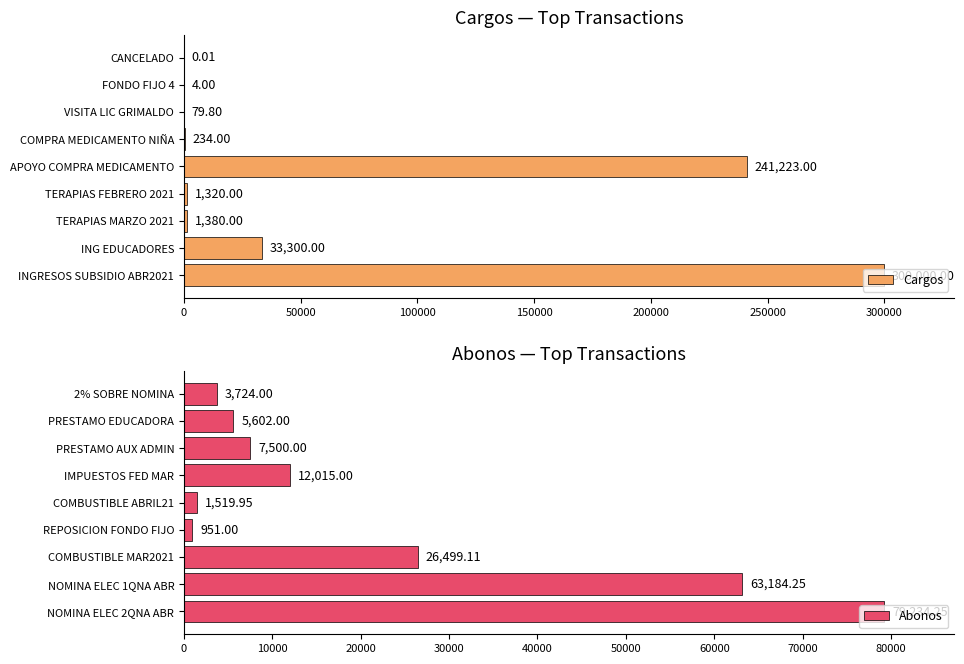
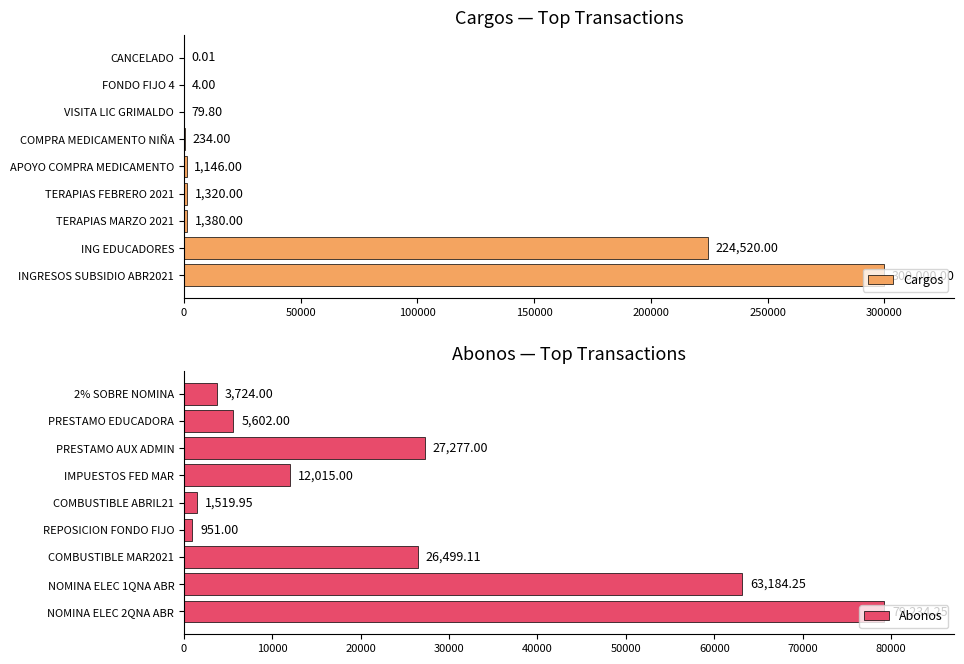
Cargos — Top Transactions, APOYO COMPRA MEDICAMENTO: 241,223.00 -> 1,146.00
Cargos — Top Transactions, ING EDUCADORES: 33,300.00 -> 224,520.00
Abonos — Top Transactions, PRESTAMO AUX ADMIN: 7,500.00 -> 27,277.00
